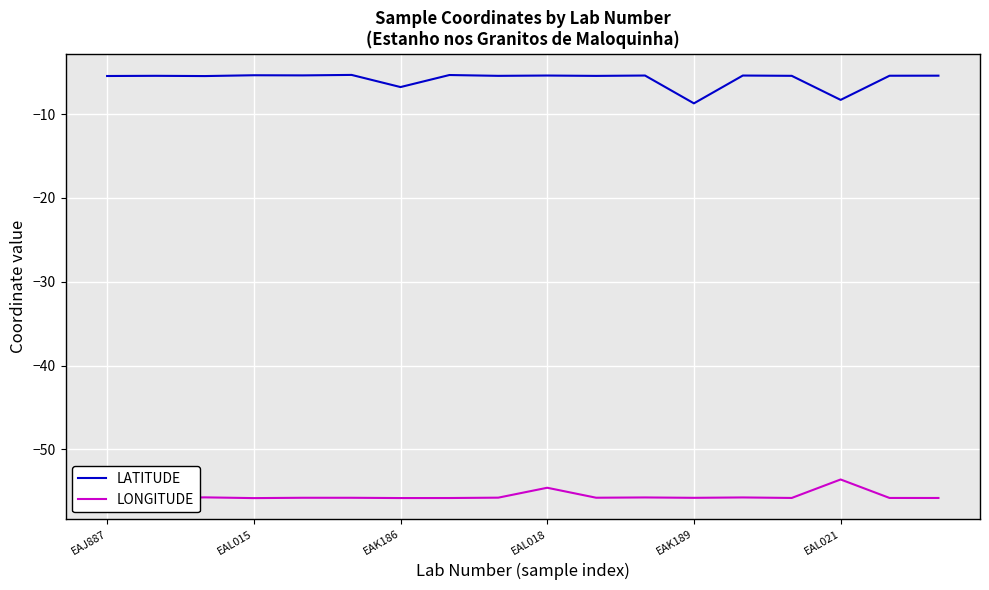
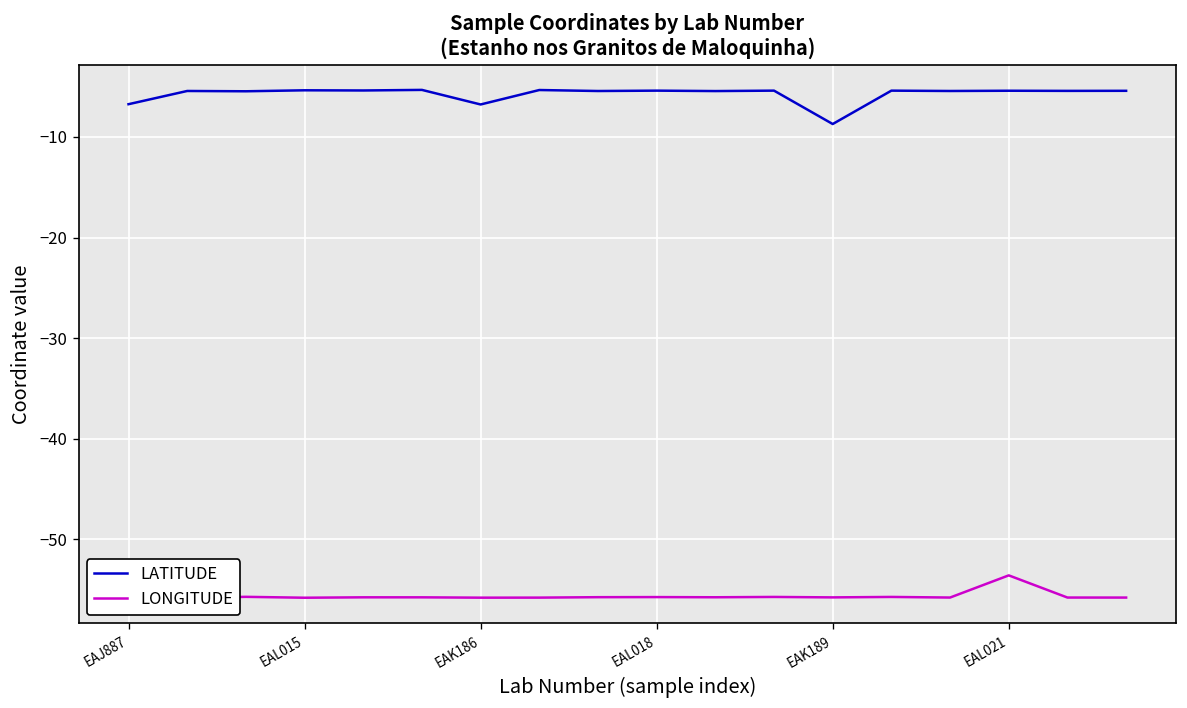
LATITUDE, EAJ887: -5 -> -7
LONGITUDE, EAL018: -55 -> -56
LATITUDE, EAL021: -8 -> -5
